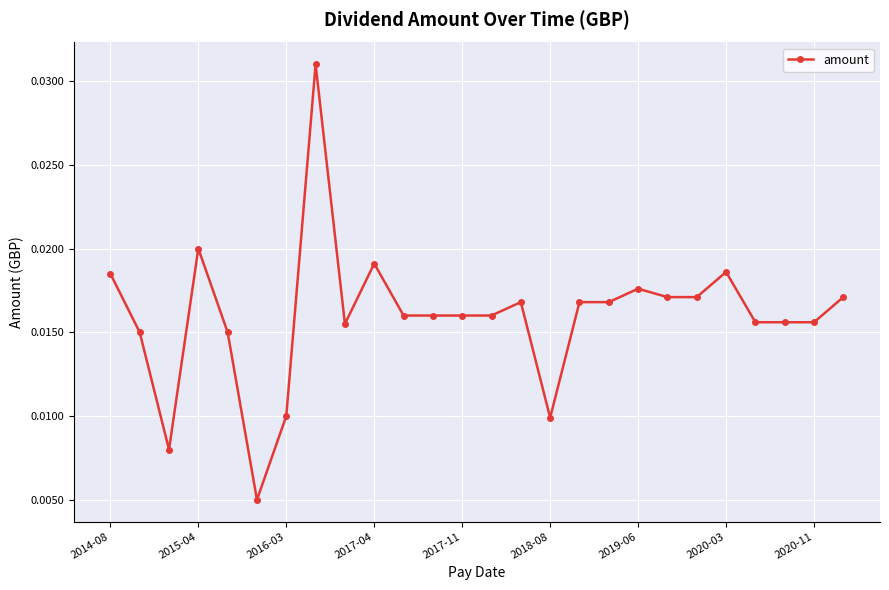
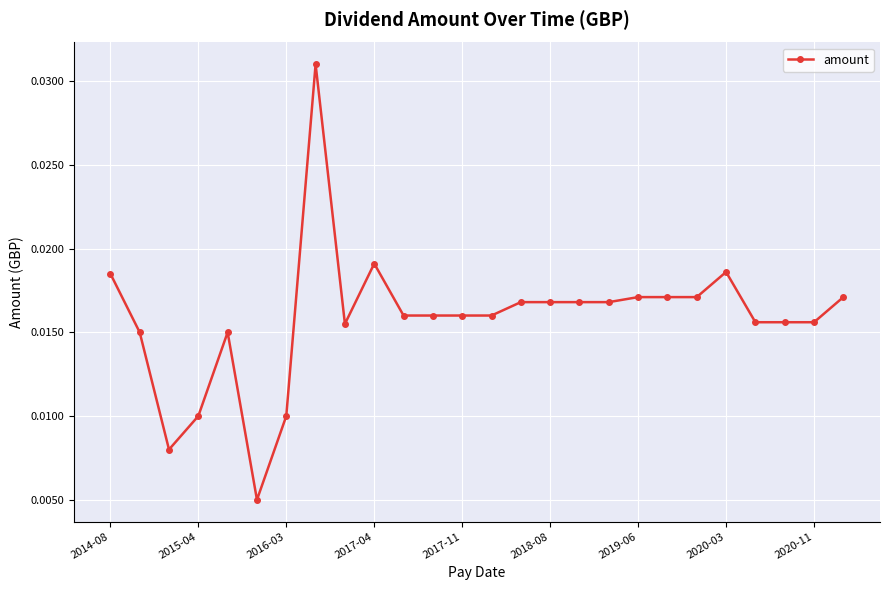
2015-04: 0.02 -> 0.01
2018-08: 0.0099 -> 0.0168
2019-06: 0.0176 -> 0.0171
